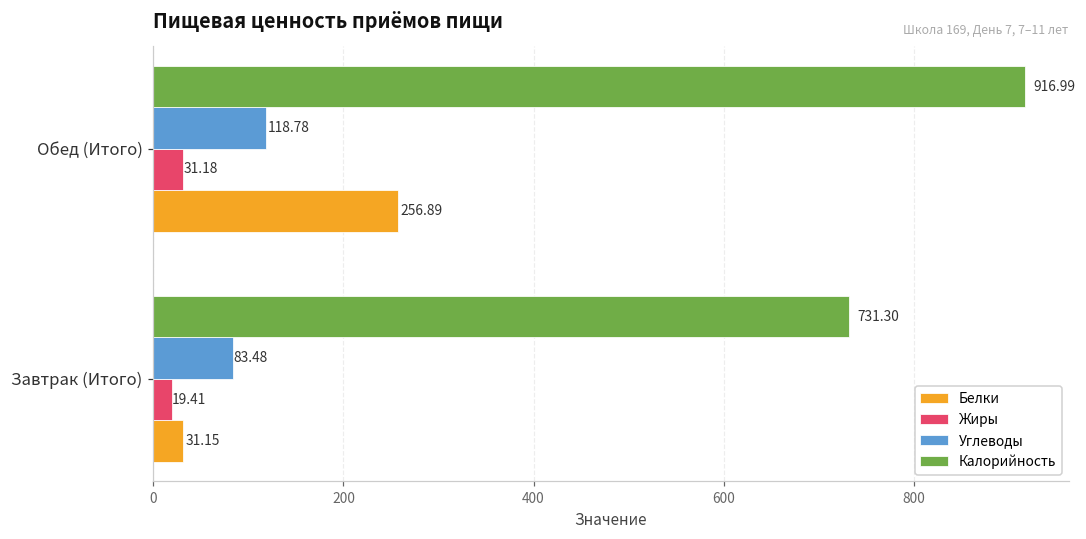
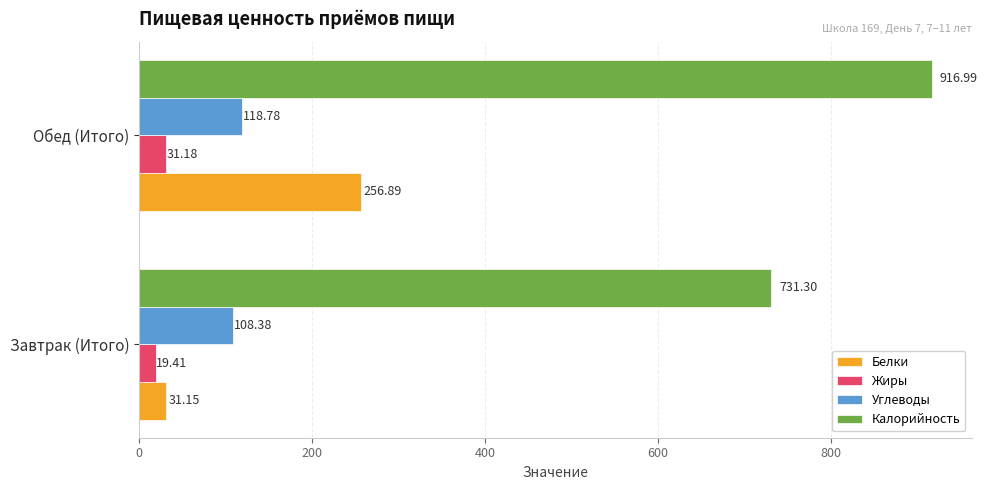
Углеводы, Завтрак (Итого): 83.48 -> 108.38
